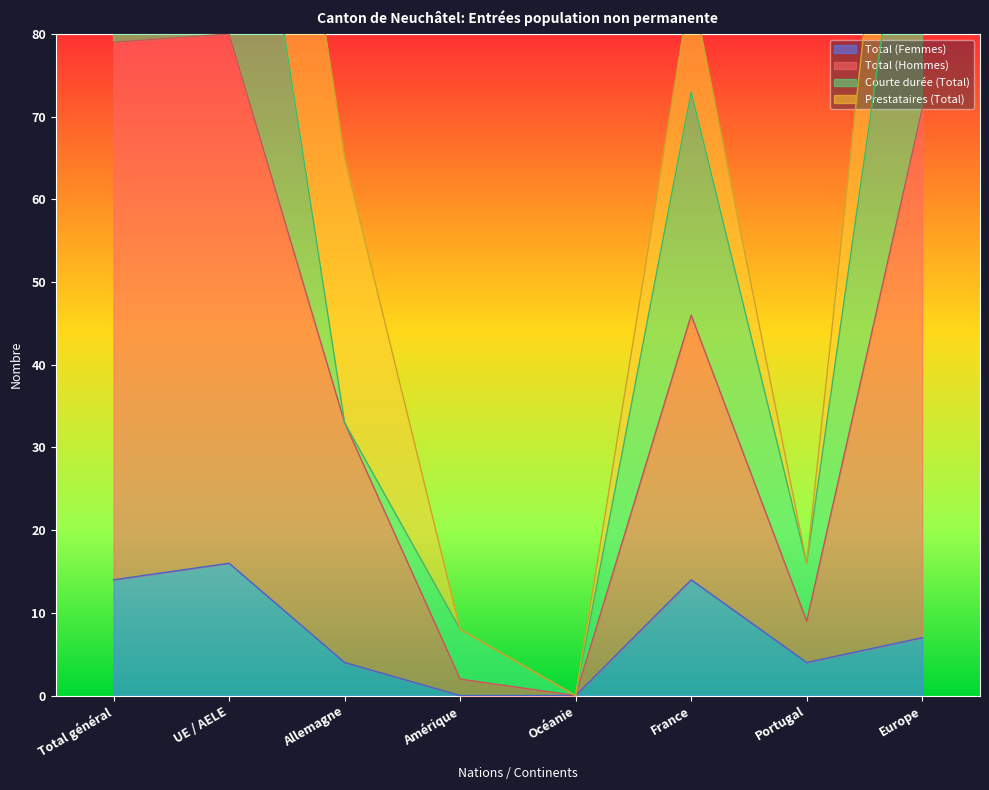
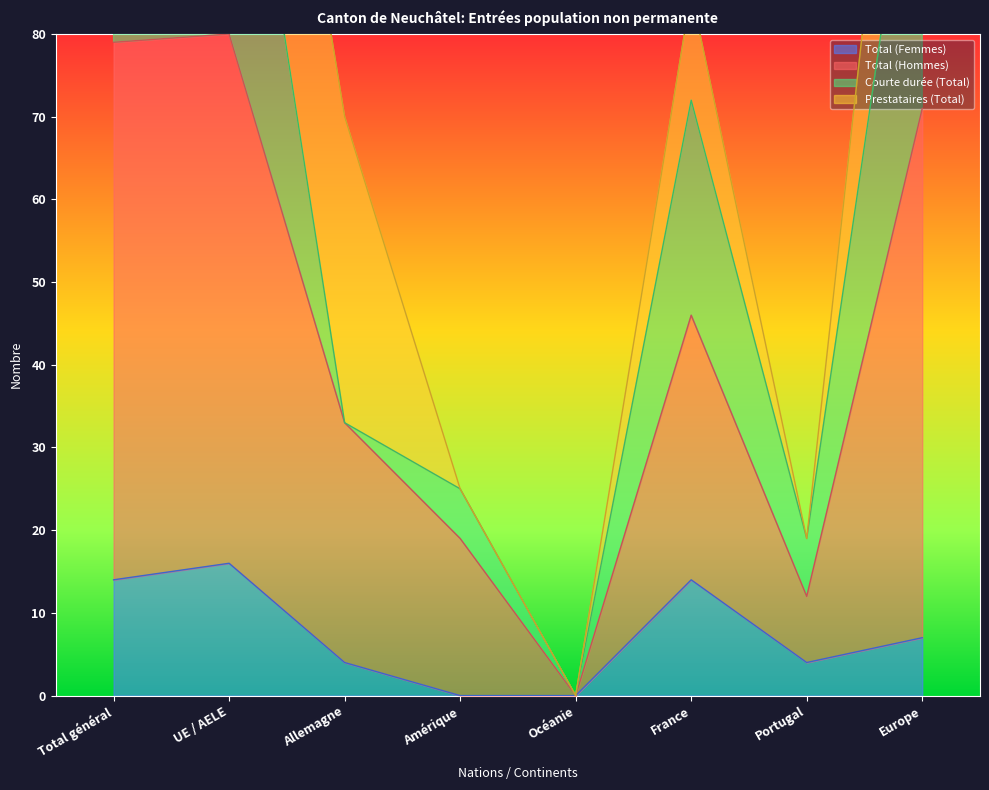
Prestataires (Total), Allemagne: 32 -> 37
Total (Hommes), Amérique: 2 -> 19
Courte durée (Total), France: 27 -> 26
Total (Hommes), Portugal: 5 -> 8
